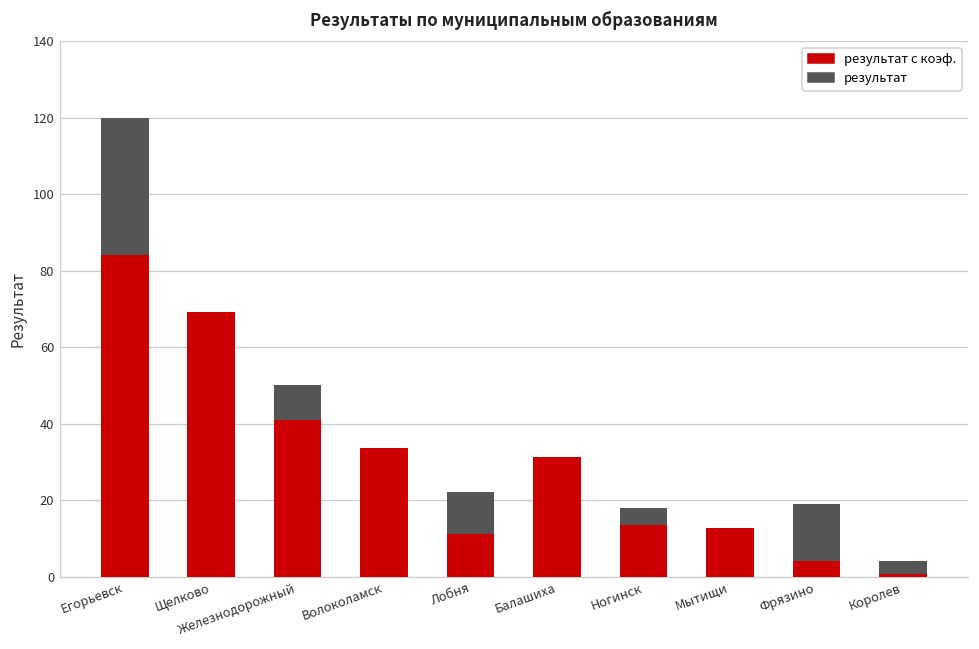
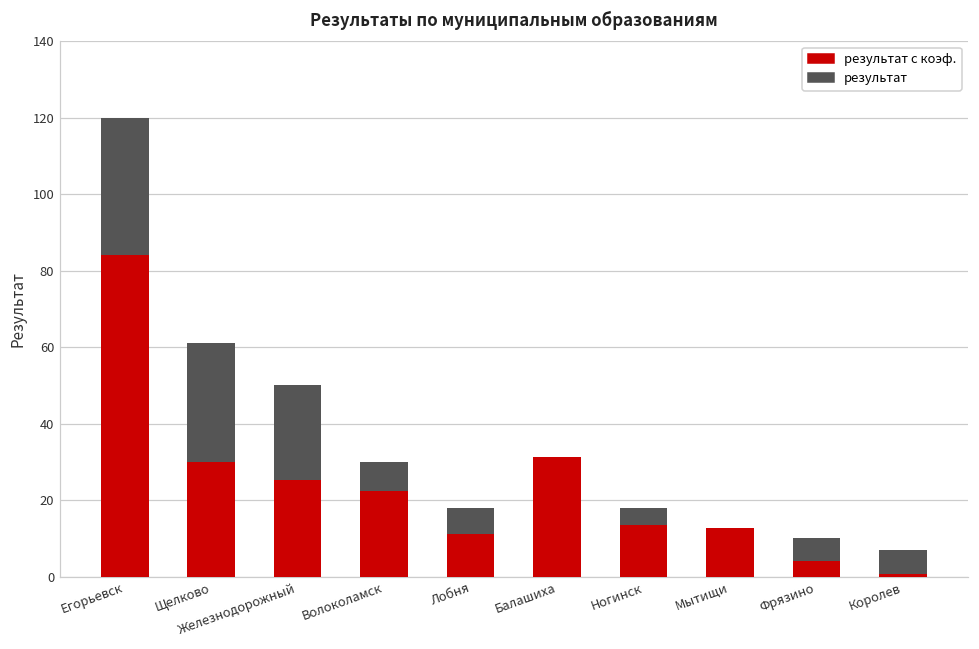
результат с коэф., Щелково: 69 -> 30
результат с коэф., Железнодорожный: 41 -> 25
результат с коэф., Волоколамск: 34 -> 23
результат, Лобня: 22 -> 18
результат, Фрязино: 19 -> 10
результат, Королев: 4 -> 7
